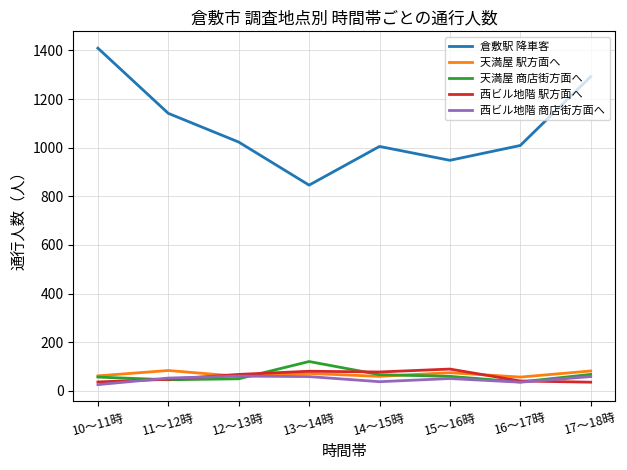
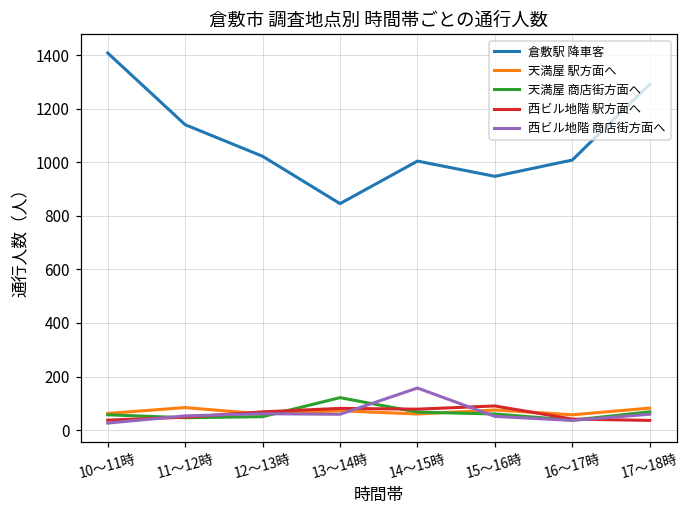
西ビル地階 商店街方面へ, 14～15時: 40 -> 160
